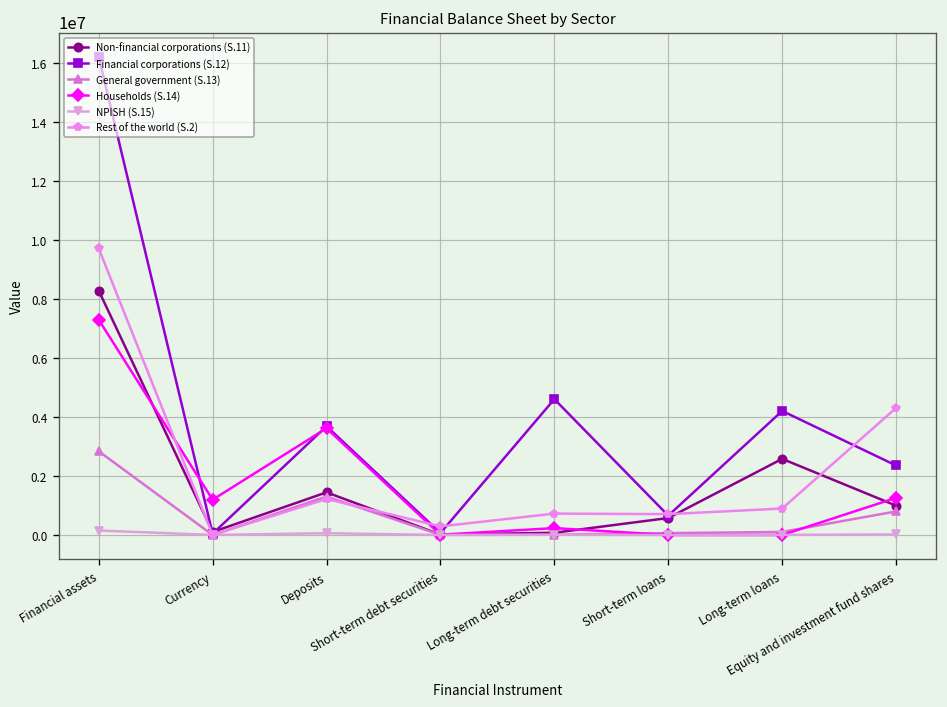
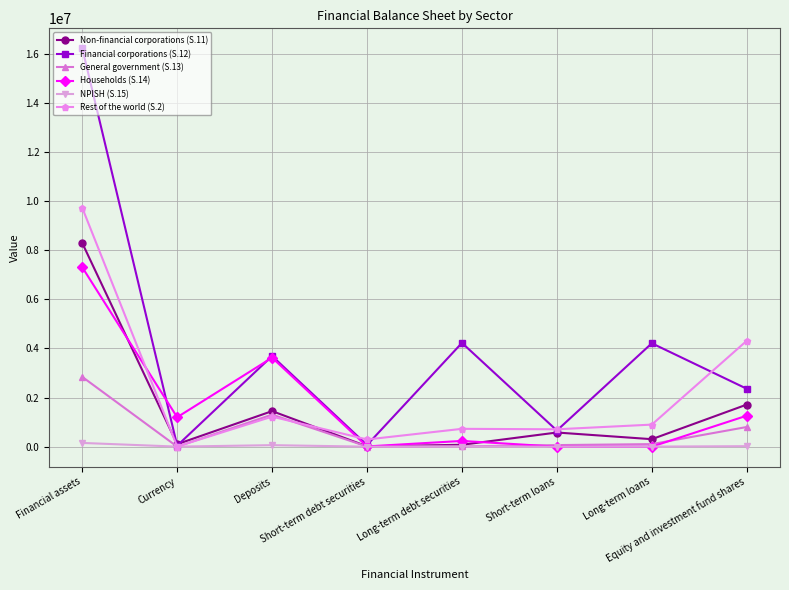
Financial corporations (S.12), Long-term debt securities: 4600000 -> 4200000
Non-financial corporations (S.11), Long-term loans: 2600000 -> 300000
Non-financial corporations (S.11), Equity and investment fund shares: 1000000 -> 1700000
